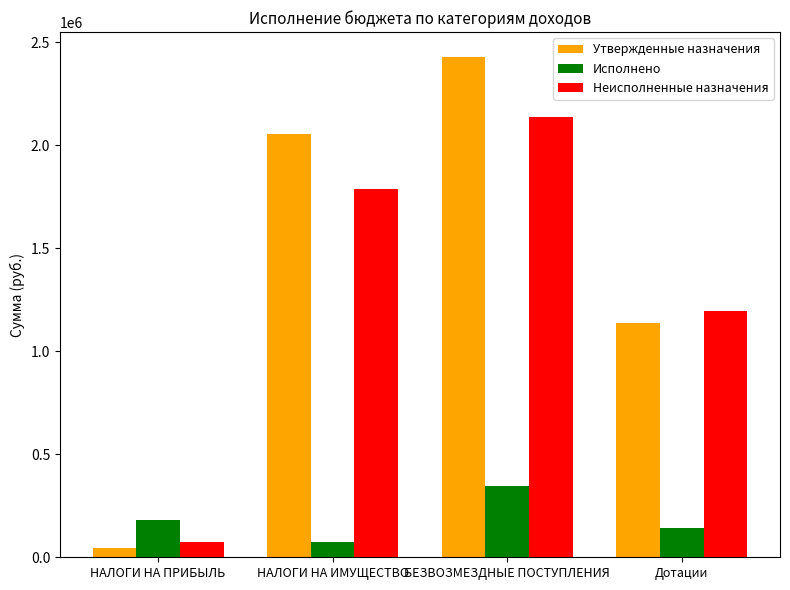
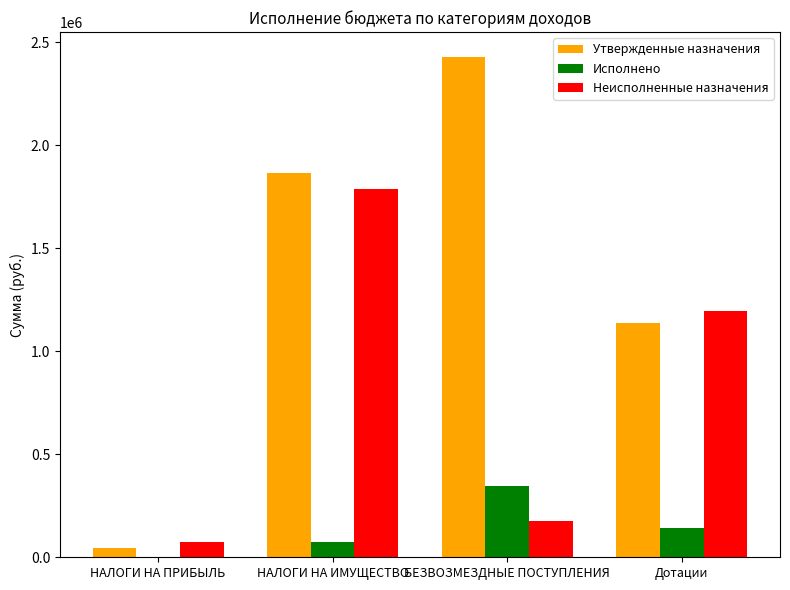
Исполнено, НАЛОГИ НА ПРИБЫЛЬ: 180000 -> 0
Утвержденные назначения, НАЛОГИ НА ИМУЩЕСТВО: 2050000 -> 1860000
Неисполненные назначения, БЕЗВОЗМЕЗДНЫЕ ПОСТУПЛЕНИЯ: 2140000 -> 170000
